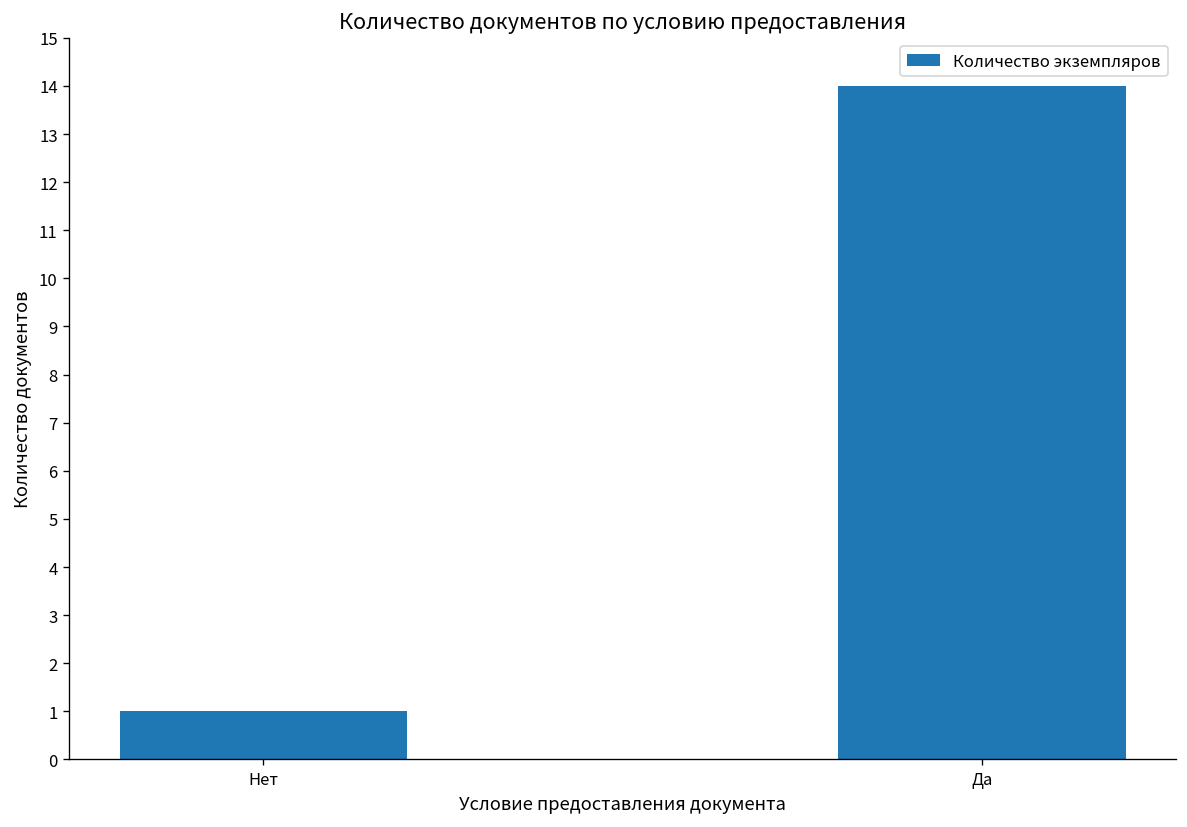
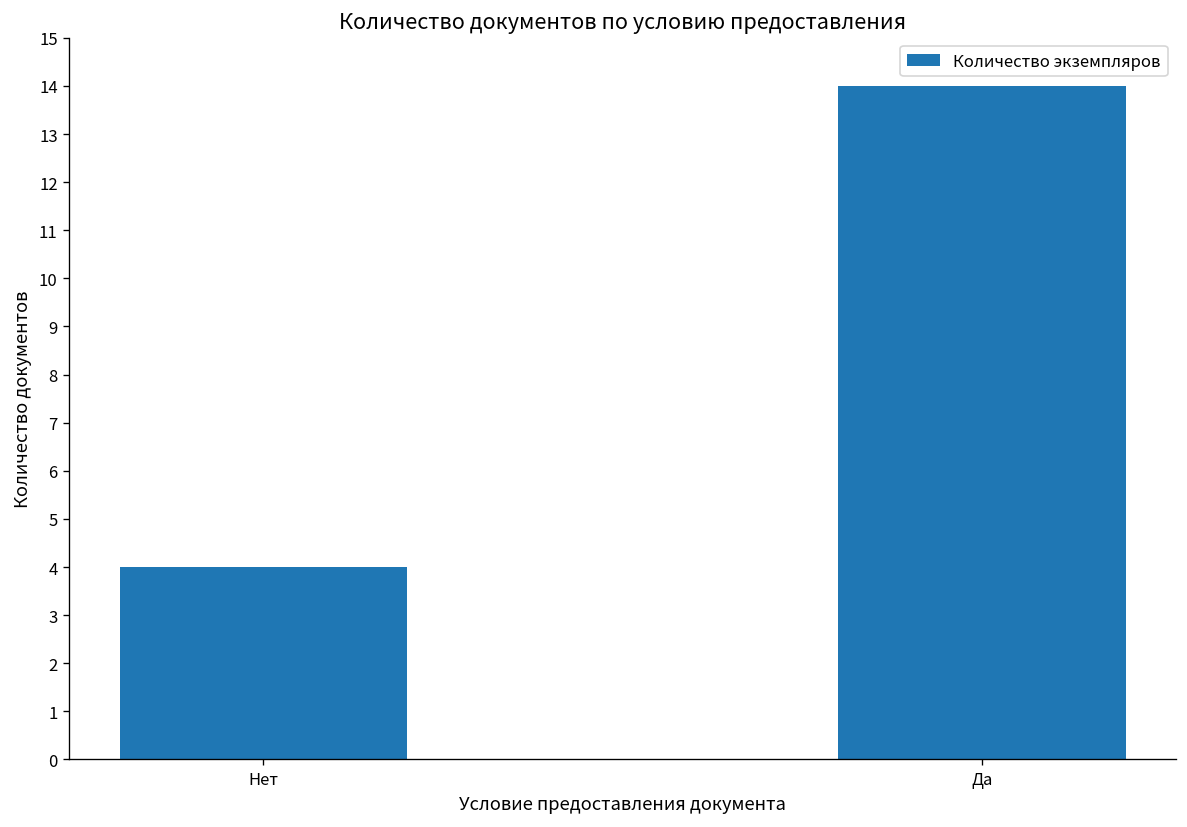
Нет: 1 -> 4
